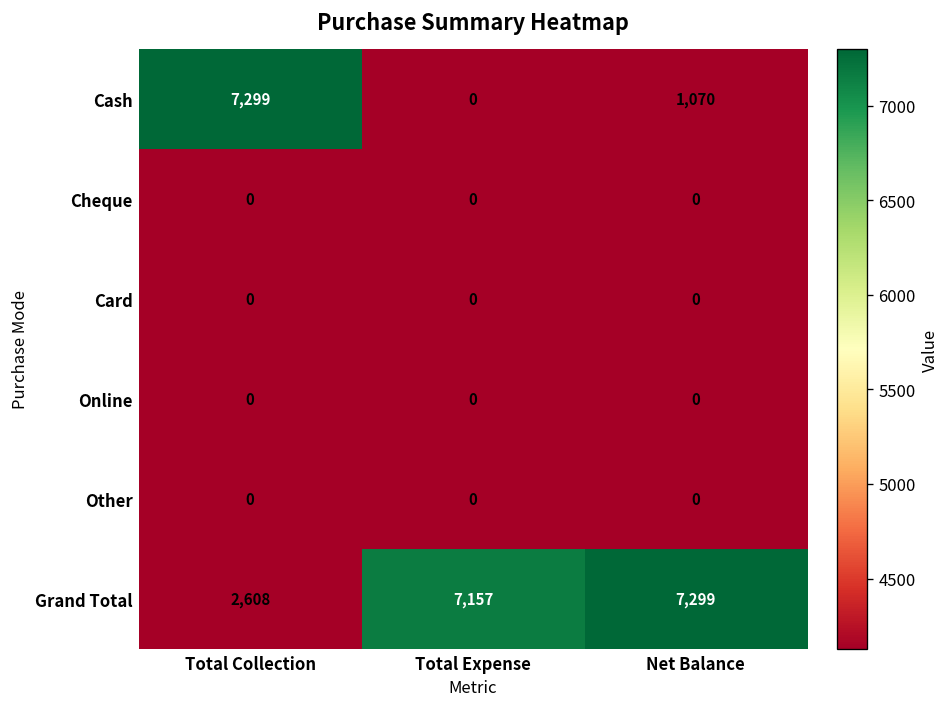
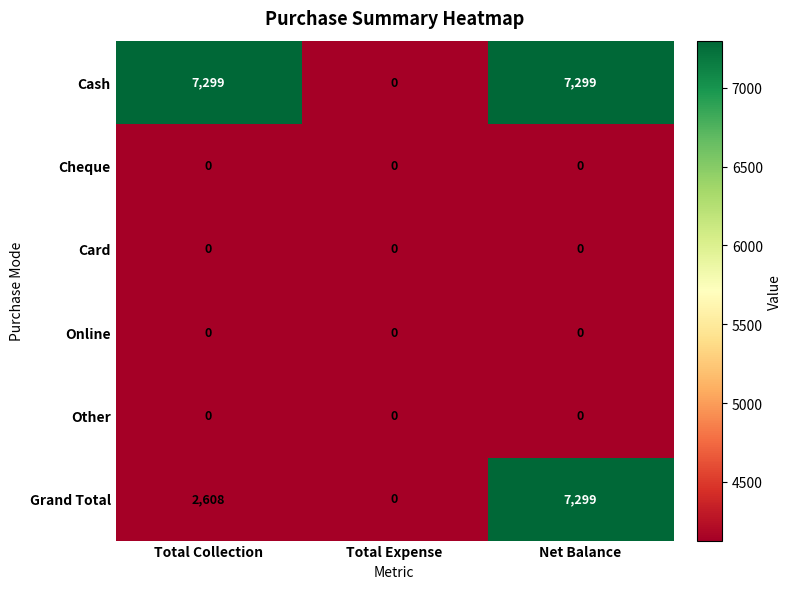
Cash, Net Balance: 1,070 -> 7,299
Grand Total, Total Expense: 7,157 -> 0
